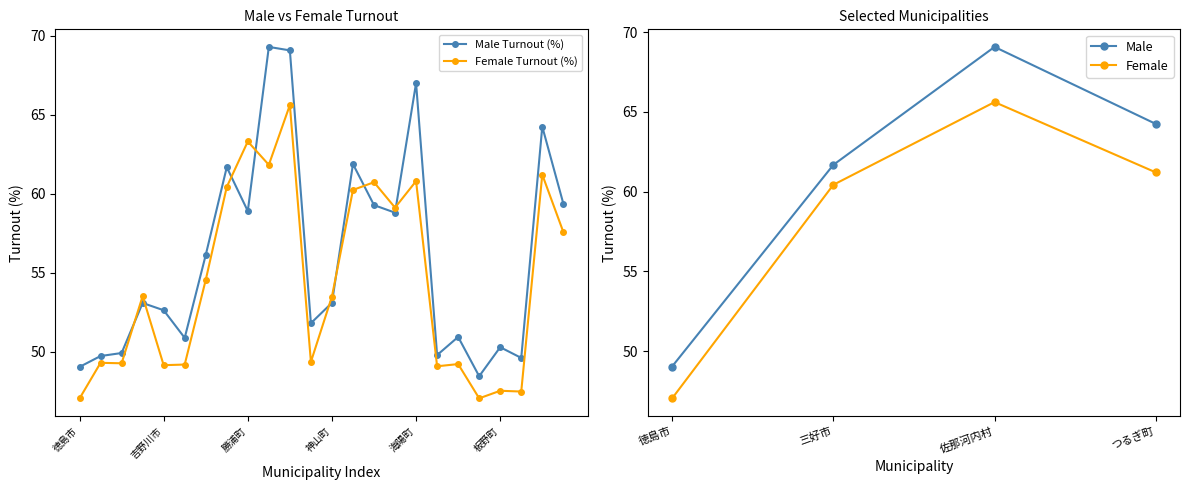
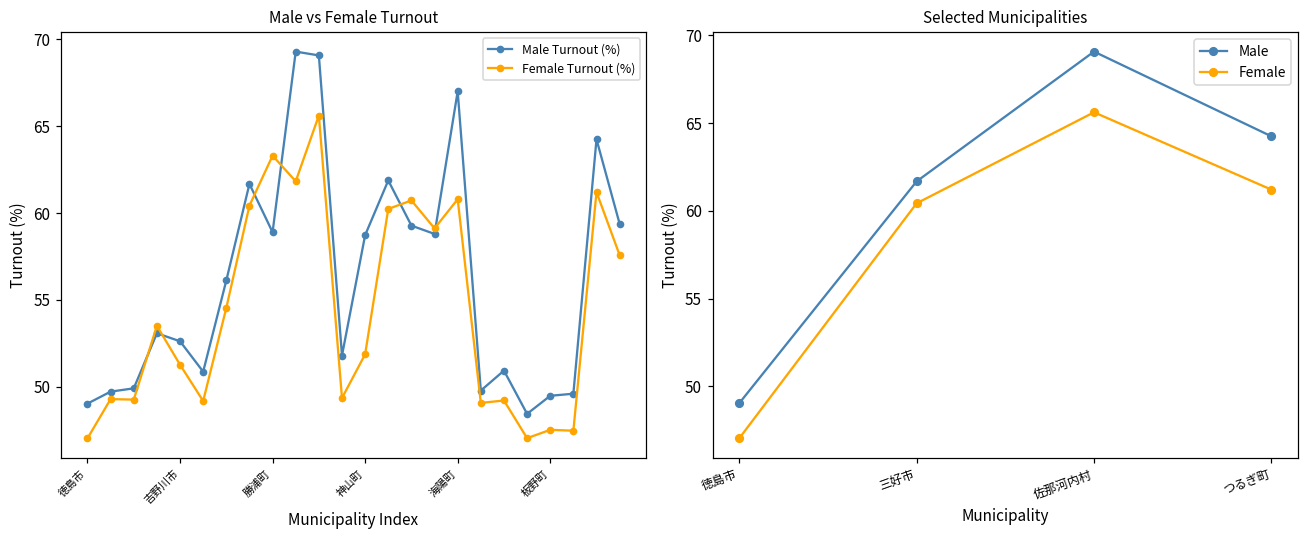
Male vs Female Turnout, Female Turnout (%), 吉野川市: 49.1 -> 51.3
Male vs Female Turnout, Male Turnout (%), 神山町: 53.1 -> 58.7
Male vs Female Turnout, Female Turnout (%), 神山町: 53.5 -> 51.9
Male vs Female Turnout, Male Turnout (%), 板野町: 50.3 -> 49.5
